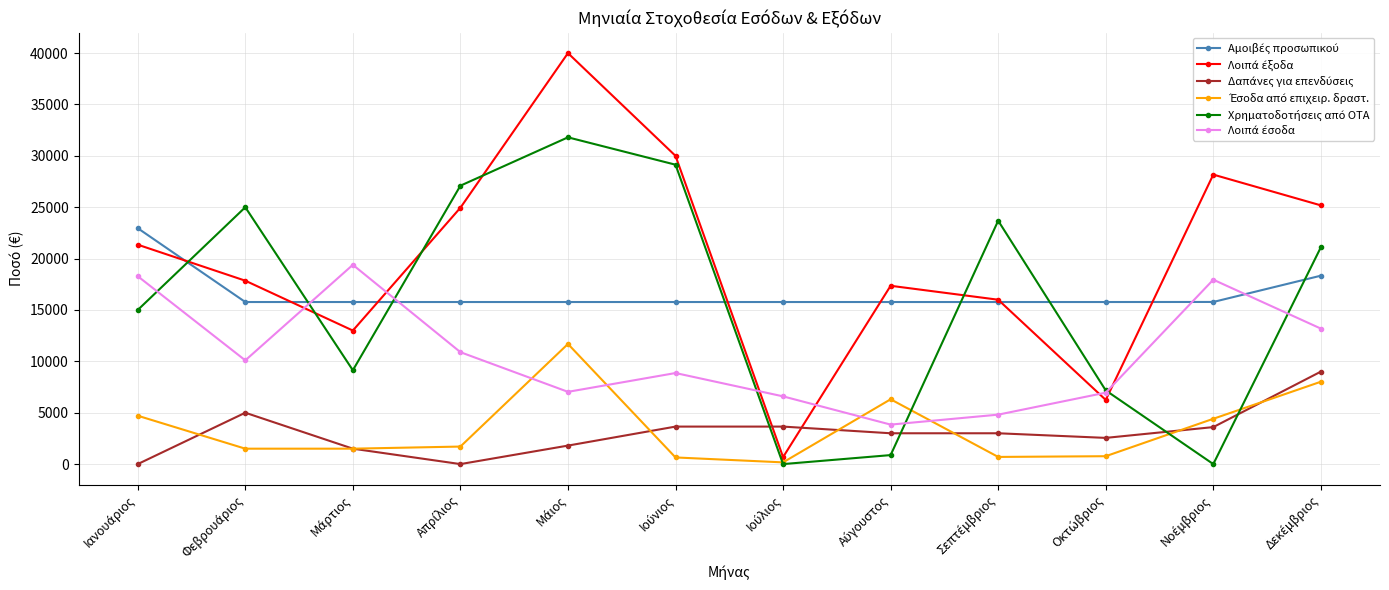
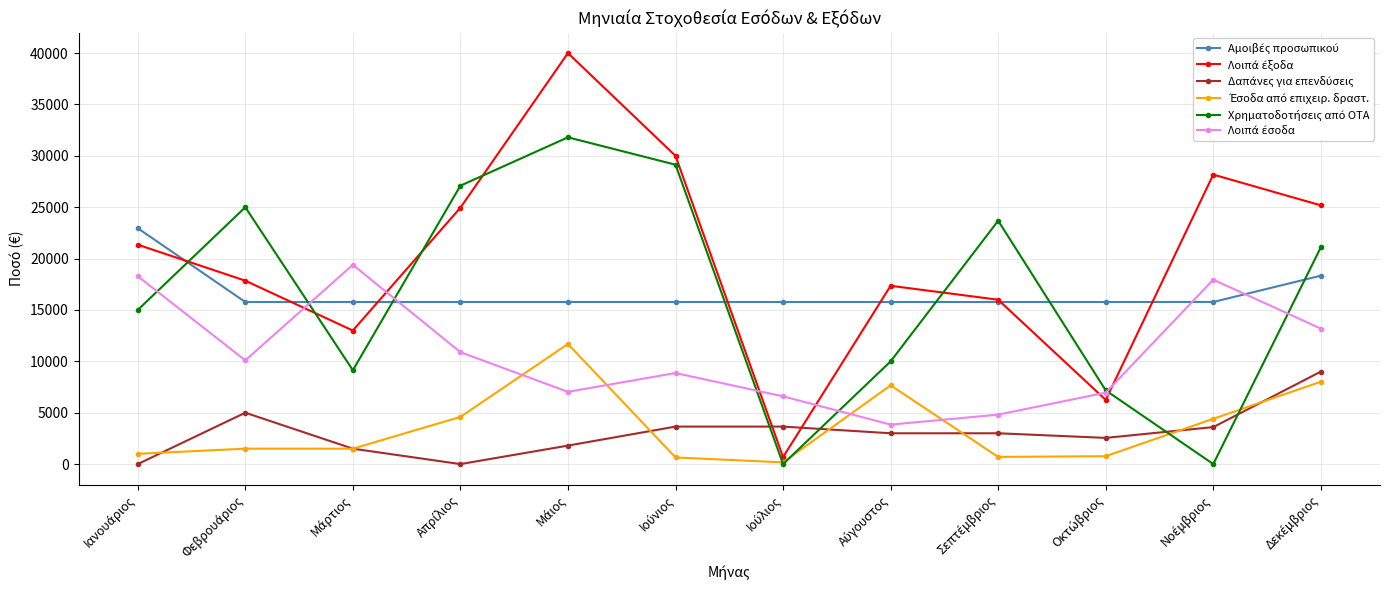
Έσοδα από επιχειρ. δραστ., Ιανουάριος: 4700 -> 1000
Έσοδα από επιχειρ. δραστ., Απρίλιος: 1700 -> 4600
Έσοδα από επιχειρ. δραστ., Αύγουστος: 6300 -> 7700
Χρηματοδοτήσεις από ΟΤΑ, Αύγουστος: 900 -> 10000
